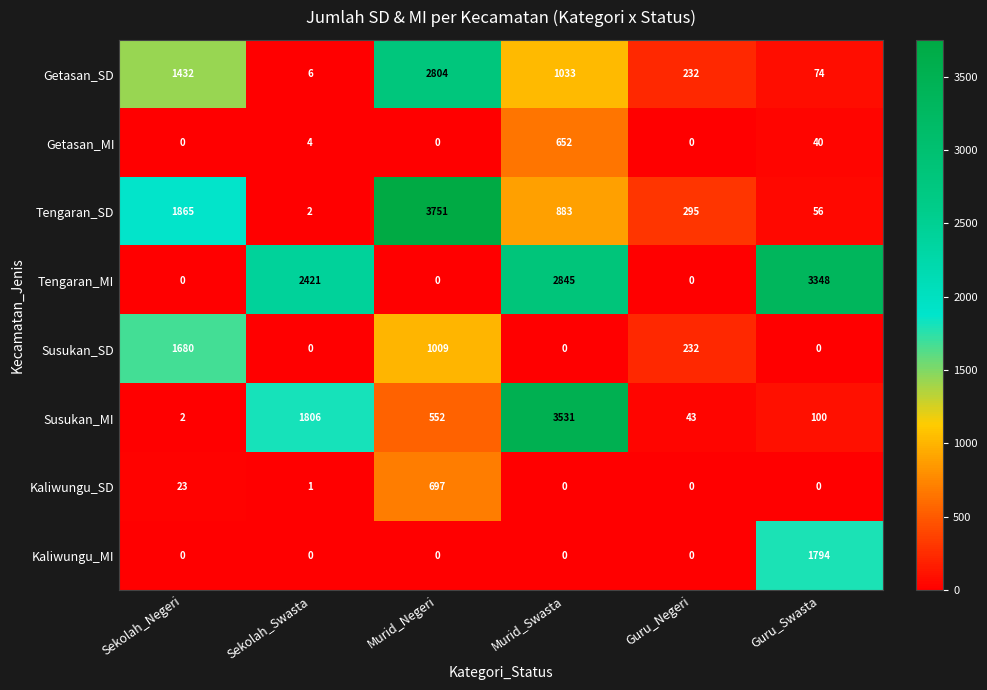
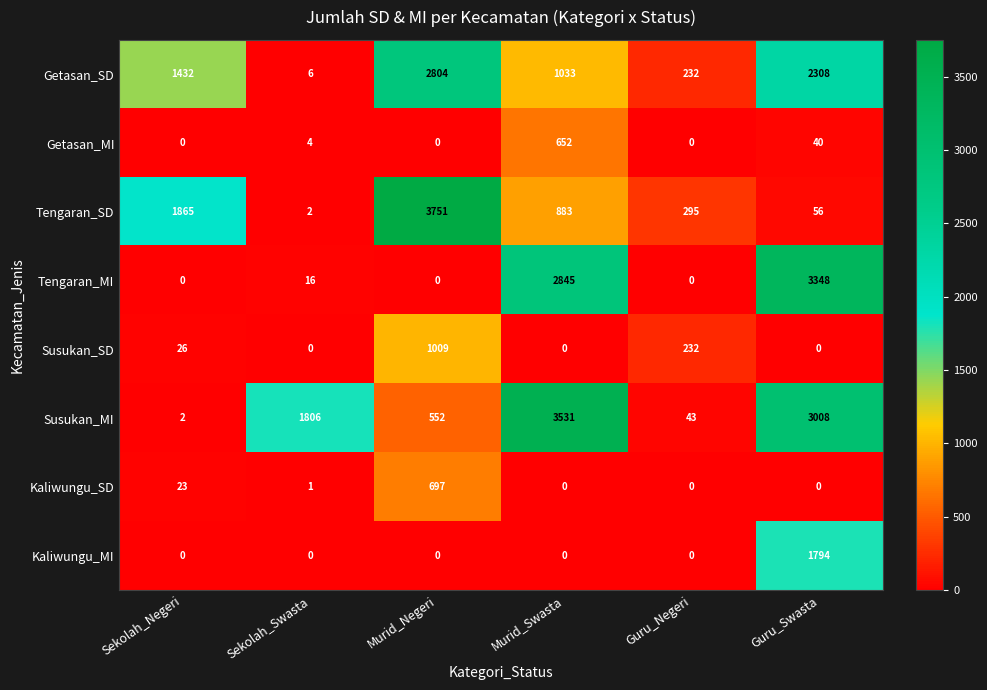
Getasan_SD, Guru_Swasta: 74 -> 2308
Tengaran_MI, Sekolah_Swasta: 2421 -> 16
Susukan_SD, Sekolah_Negeri: 1680 -> 26
Susukan_MI, Guru_Swasta: 100 -> 3008
